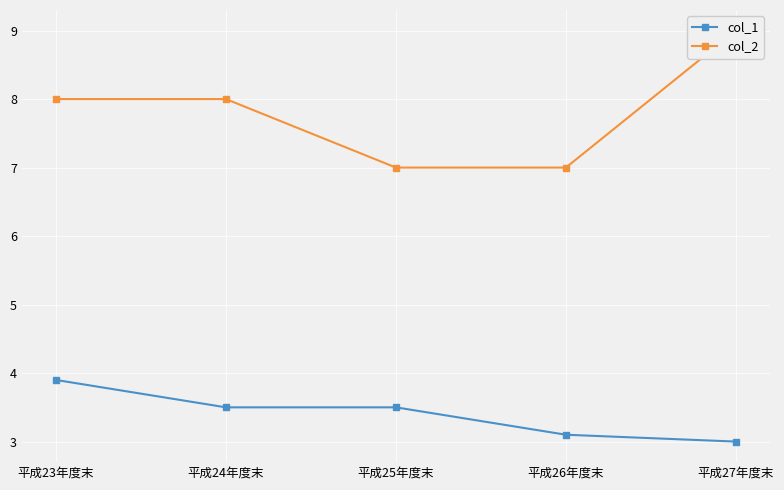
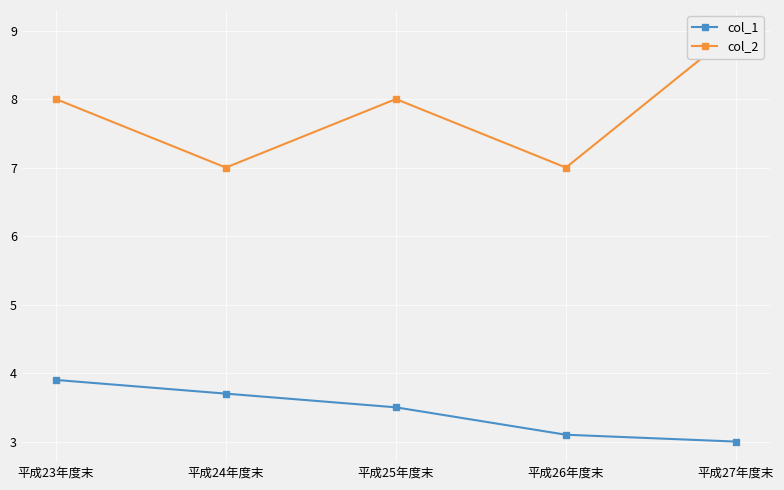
col_1, 平成24年度末: 3.5 -> 3.7
col_2, 平成24年度末: 8 -> 7
col_2, 平成25年度末: 7 -> 8
